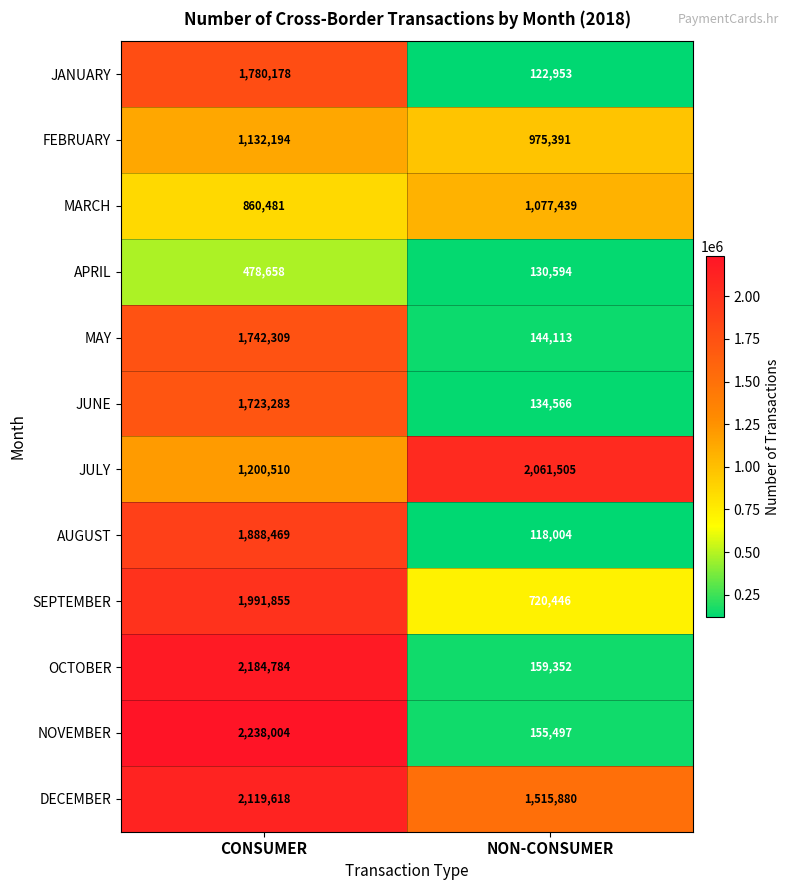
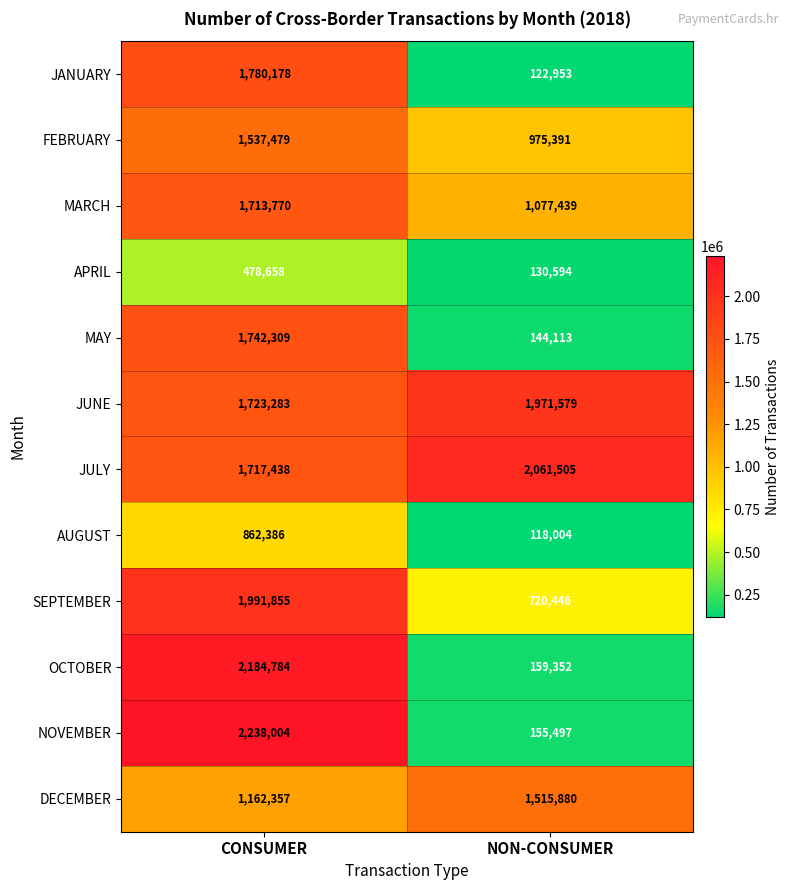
FEBRUARY, CONSUMER: 1,132,194 -> 1,537,479
MARCH, CONSUMER: 860,481 -> 1,713,770
JUNE, NON-CONSUMER: 134,566 -> 1,971,579
JULY, CONSUMER: 1,200,510 -> 1,717,438
AUGUST, CONSUMER: 1,888,469 -> 862,386
DECEMBER, CONSUMER: 2,119,618 -> 1,162,357
